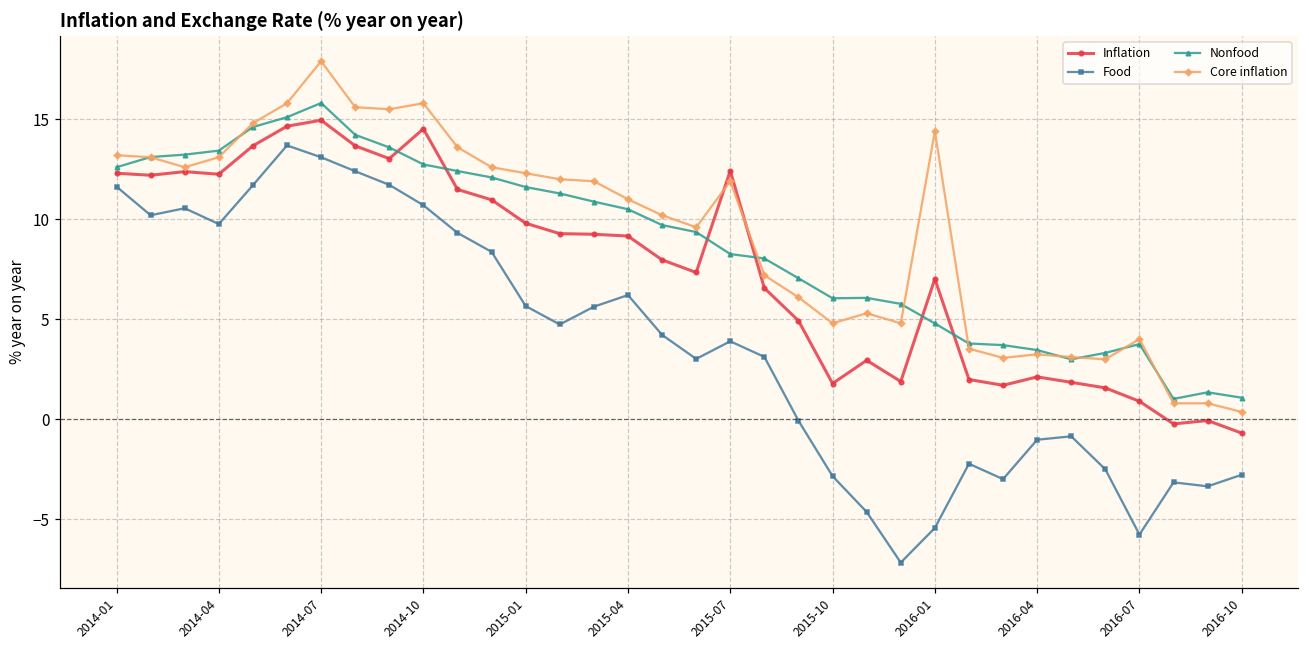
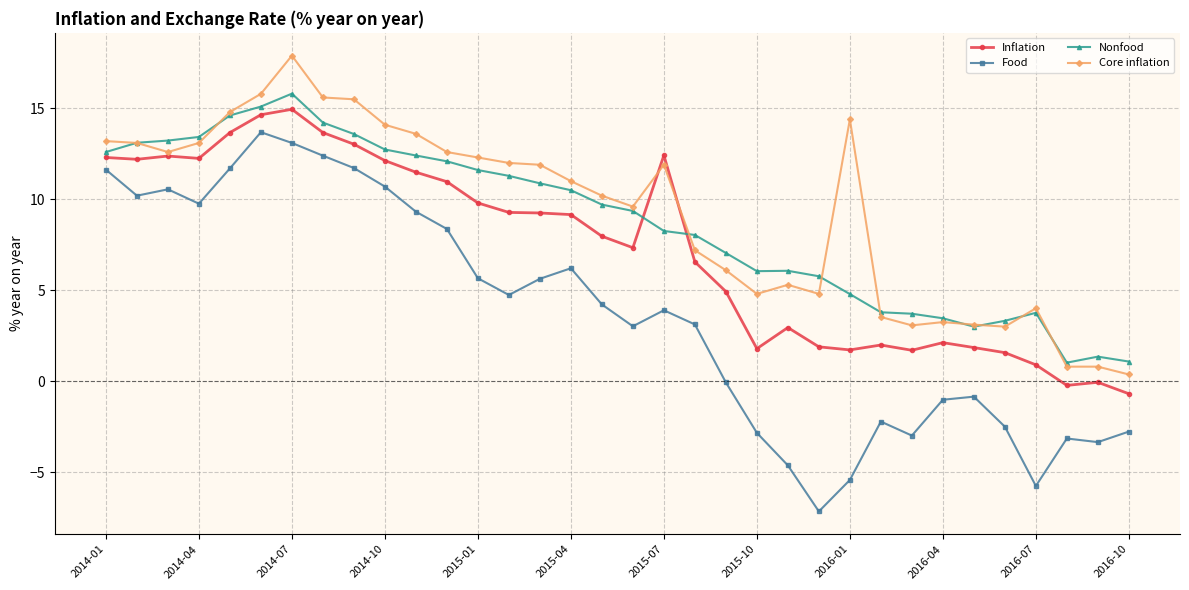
Inflation, 2014-10: 14.5 -> 12.1
Core inflation, 2014-10: 15.8 -> 14.1
Inflation, 2016-01: 7.0 -> 1.7
